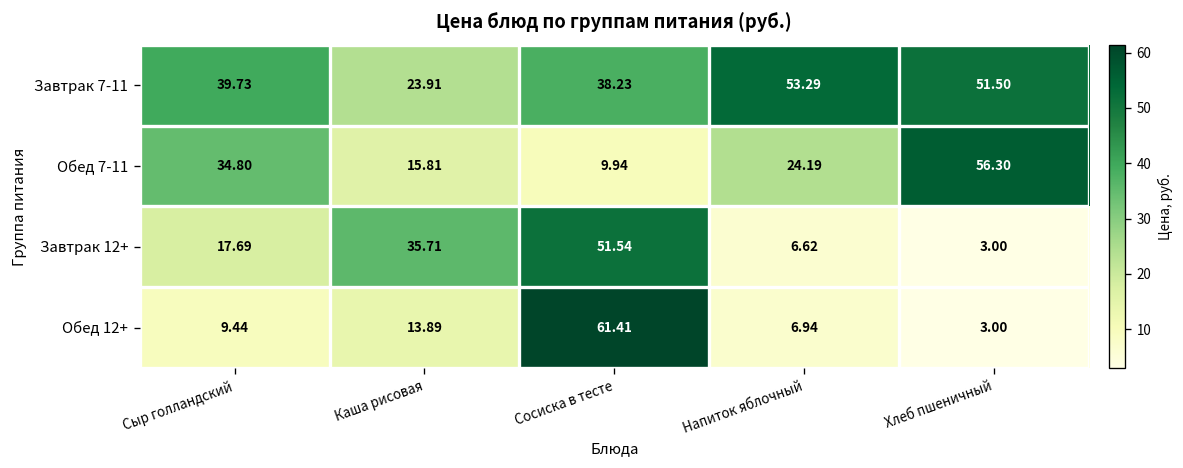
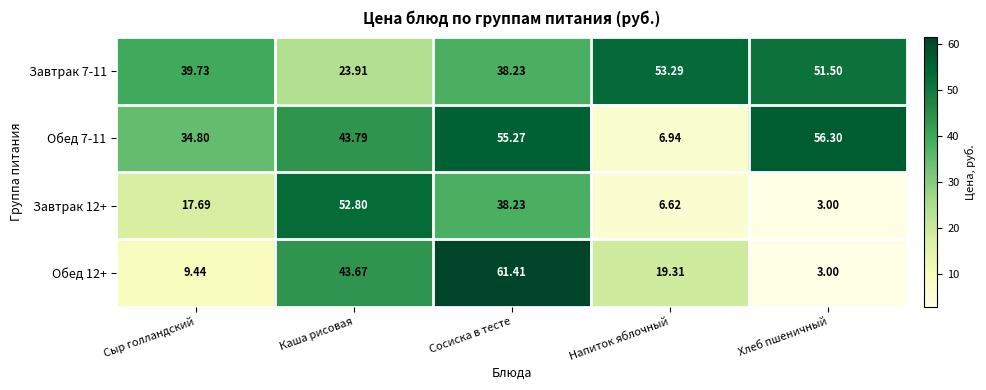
Обед 7-11, Каша рисовая: 15.81 -> 43.79
Обед 7-11, Сосиска в тесте: 9.94 -> 55.27
Обед 7-11, Напиток яблочный: 24.19 -> 6.94
Завтрак 12+, Каша рисовая: 35.71 -> 52.80
Завтрак 12+, Сосиска в тесте: 51.54 -> 38.23
Обед 12+, Каша рисовая: 13.89 -> 43.67
Обед 12+, Напиток яблочный: 6.94 -> 19.31
